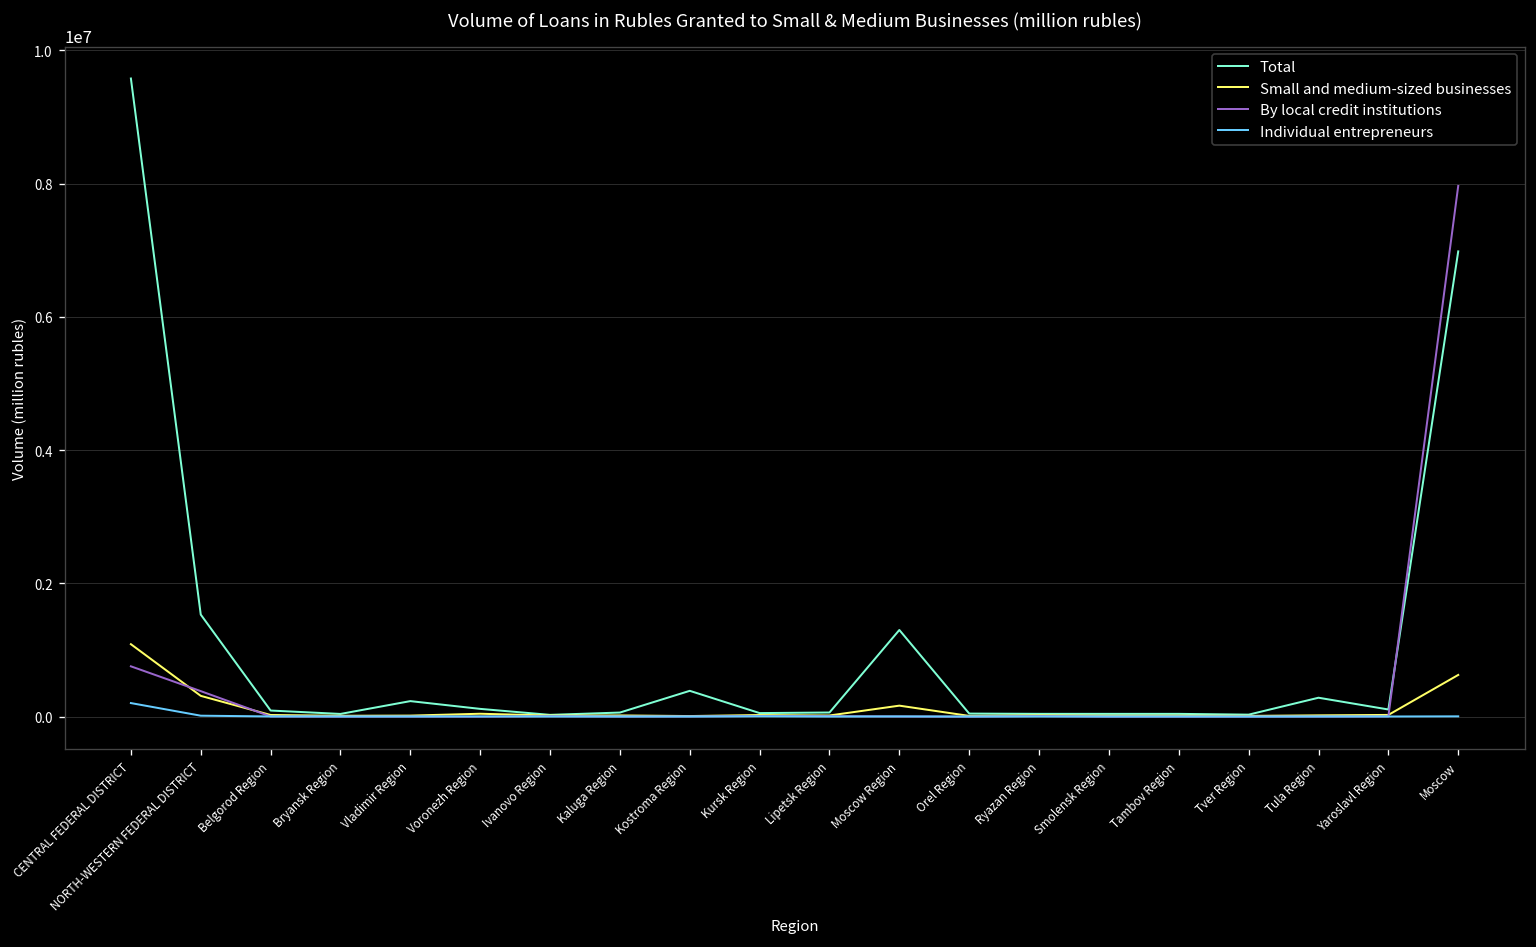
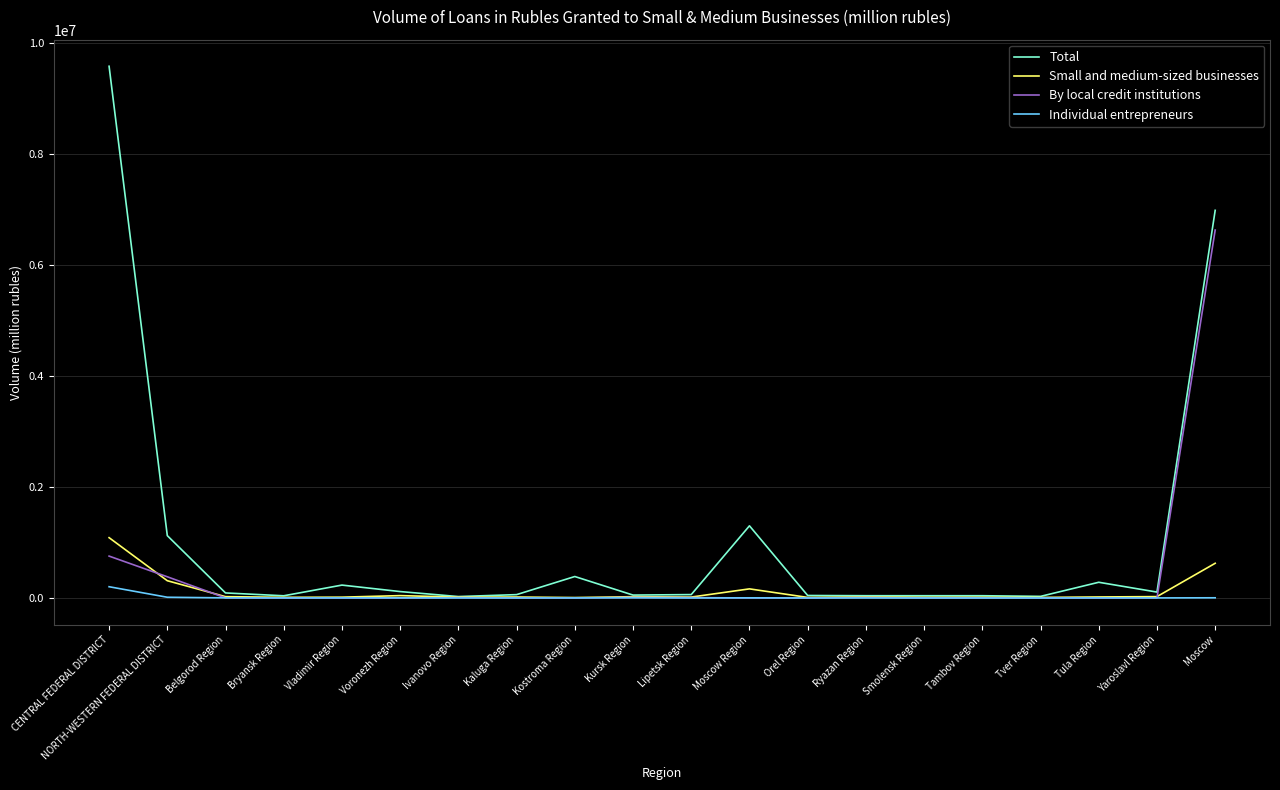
Total, NORTH-WESTERN FEDERAL DISTRICT: 1500000 -> 1100000
By local credit institutions, Moscow: 8000000 -> 6600000
